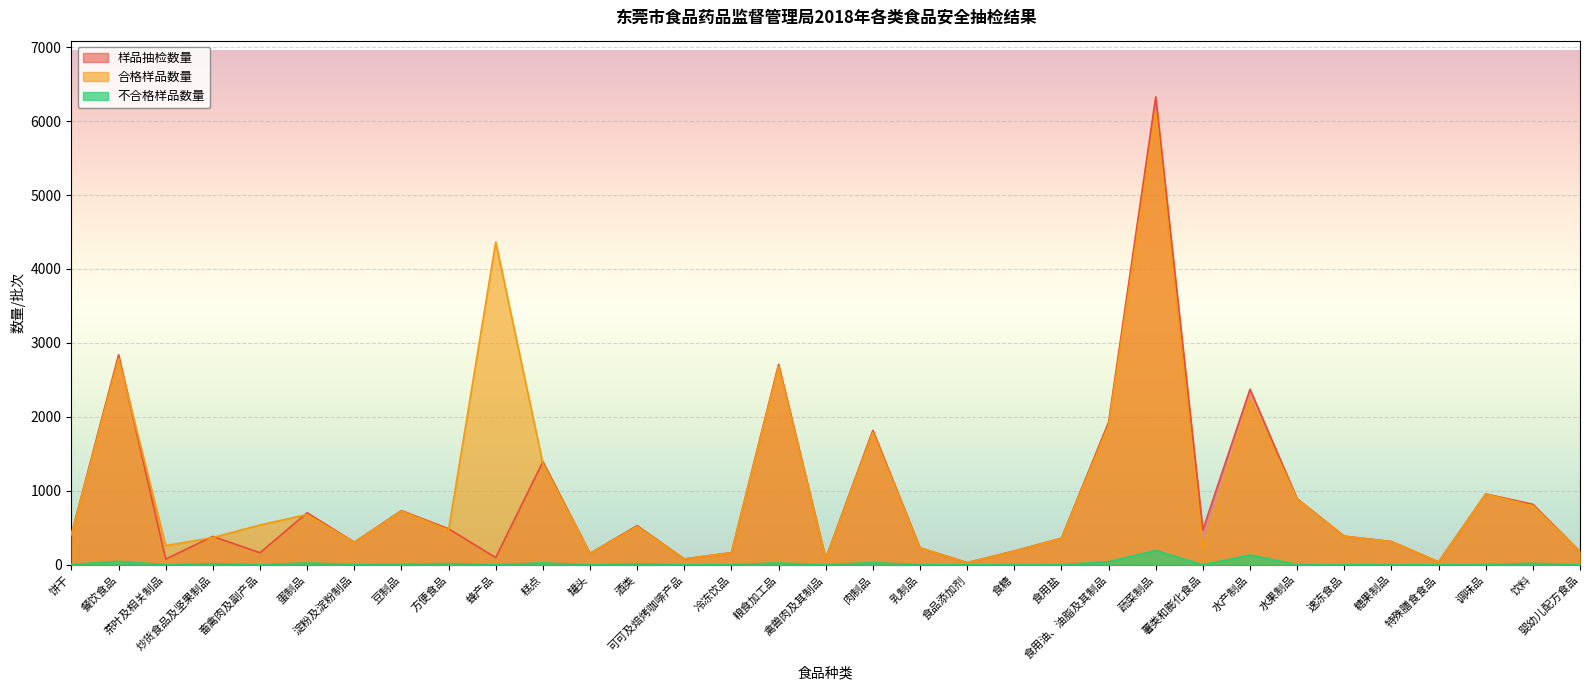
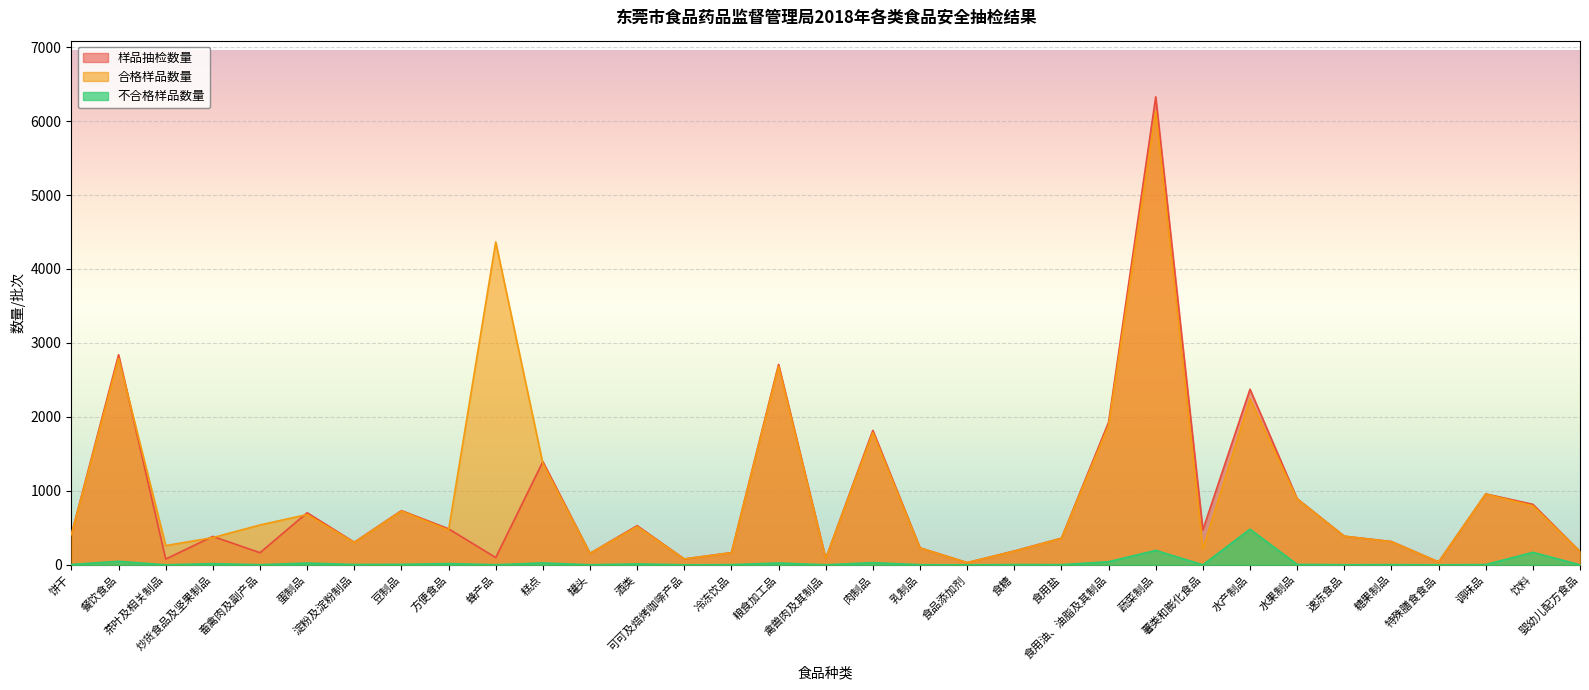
不合格样品数量, 水产制品: 100 -> 500
不合格样品数量, 饮料: 0 -> 200
